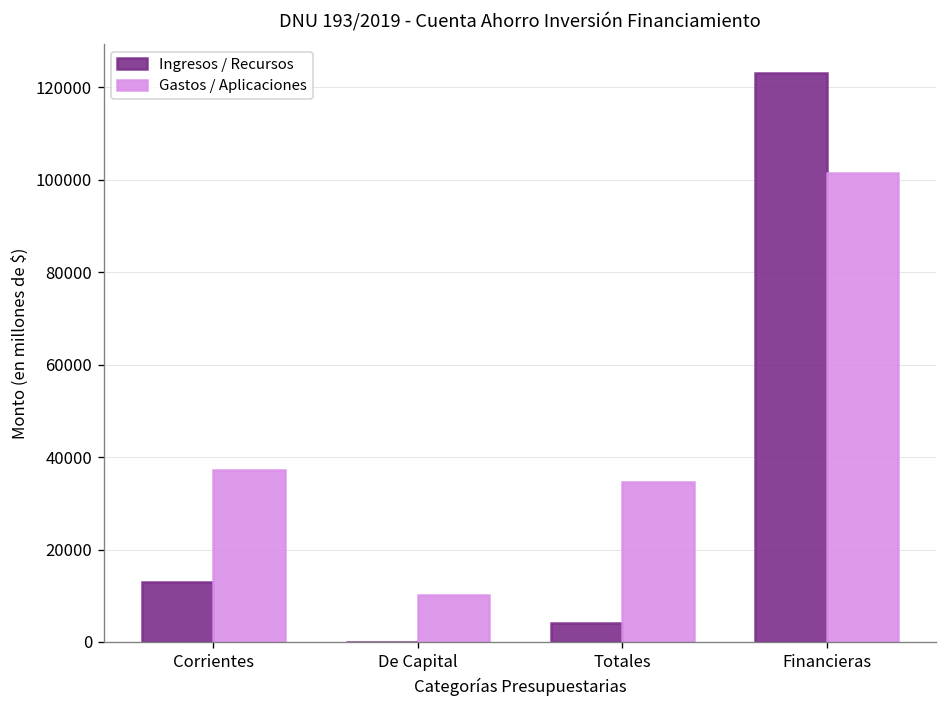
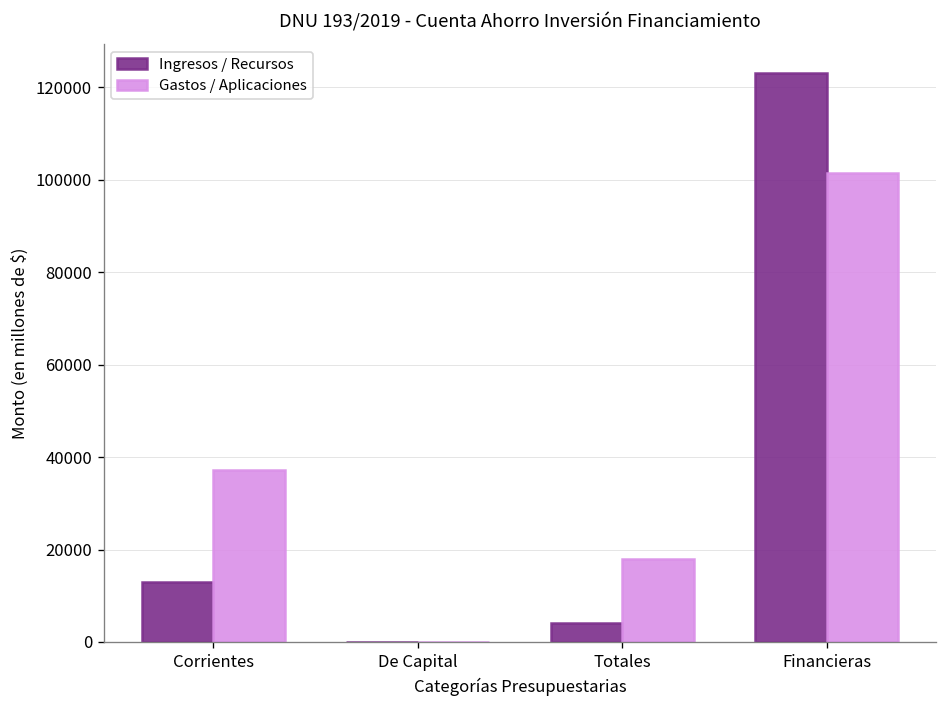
Gastos / Aplicaciones, De Capital: 10000 -> 0
Gastos / Aplicaciones, Totales: 35000 -> 18000
